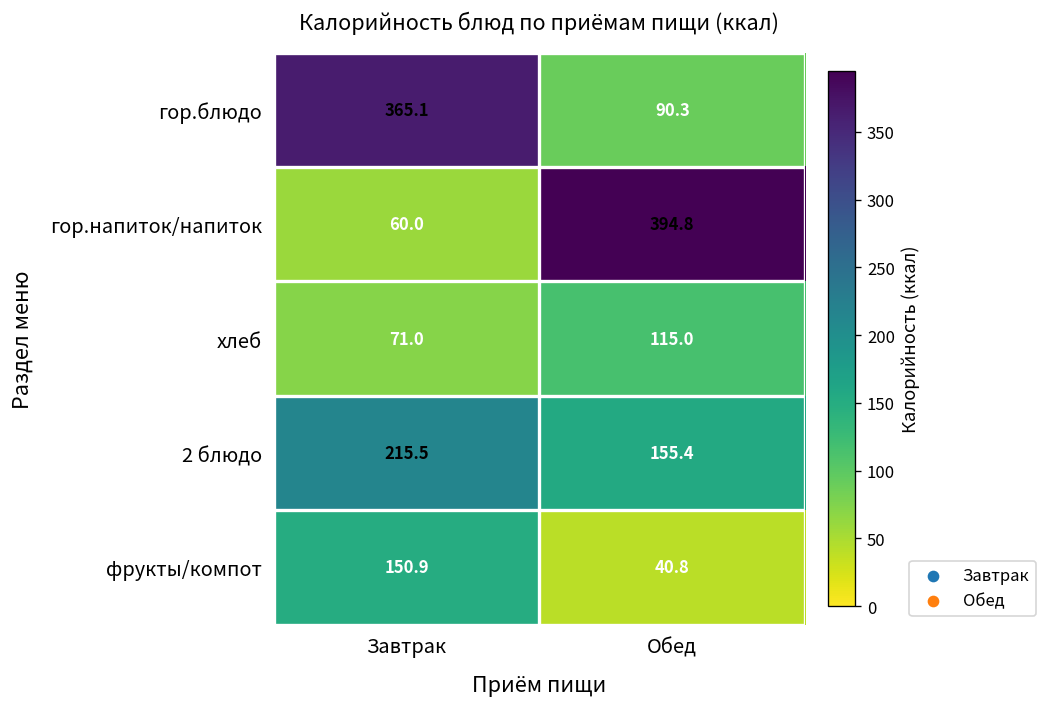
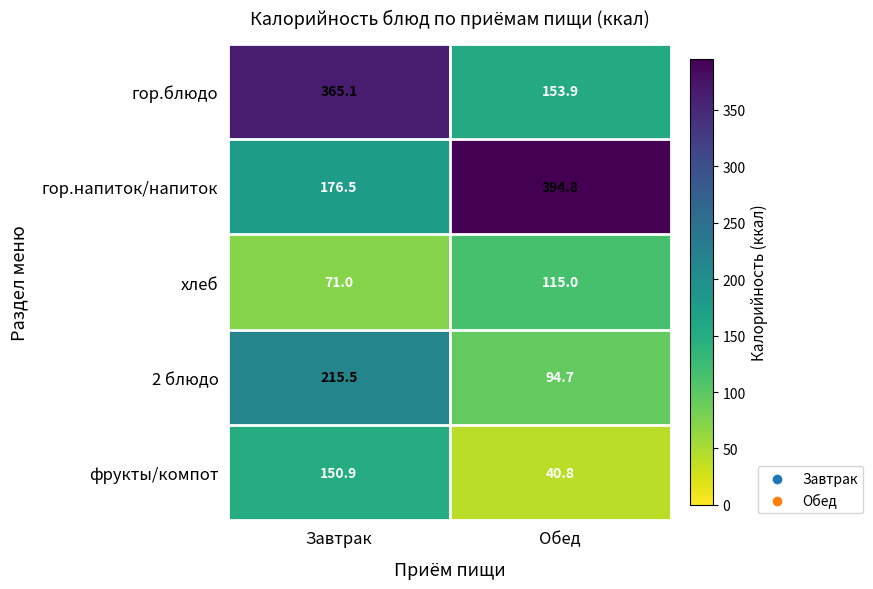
гор.блюдо, Обед: 90.3 -> 153.9
гор.напиток/напиток, Завтрак: 60.0 -> 176.5
2 блюдо, Обед: 155.4 -> 94.7
